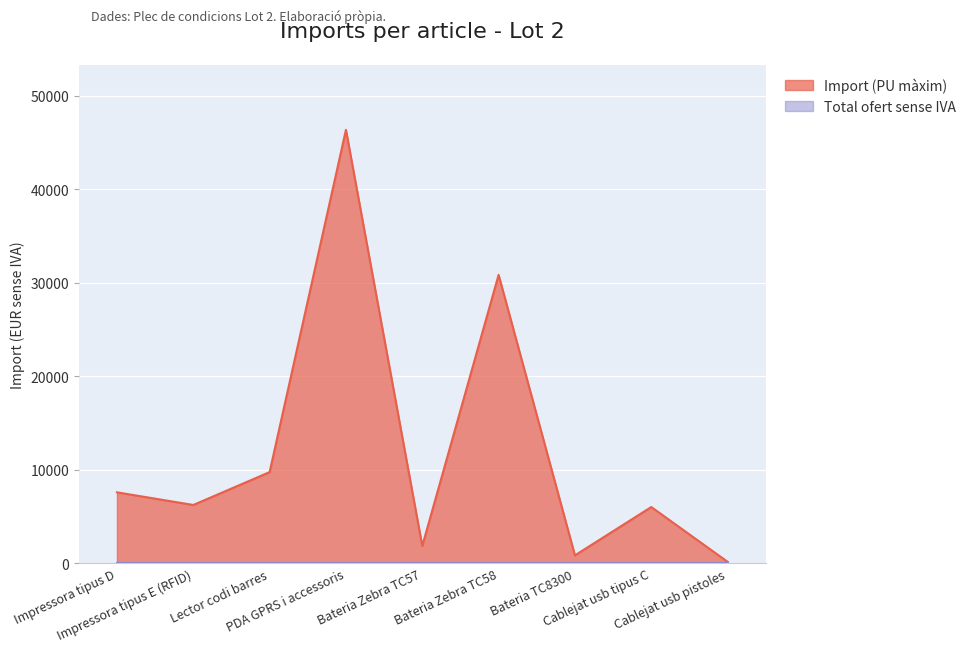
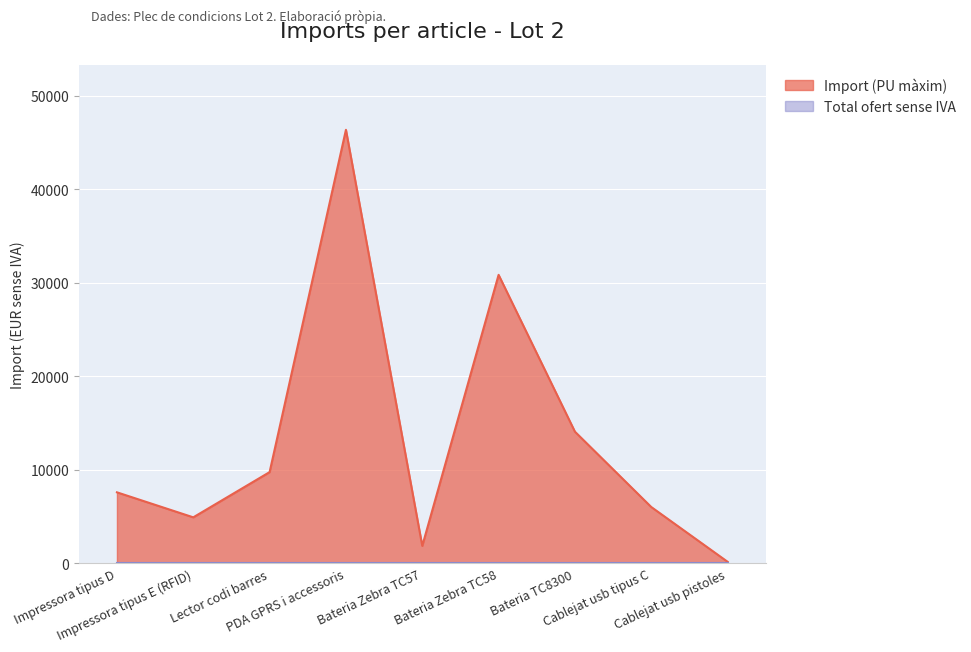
Import (PU màxim), Impressora tipus E (RFID): 6000 -> 5000
Import (PU màxim), Bateria TC8300: 1000 -> 14000
